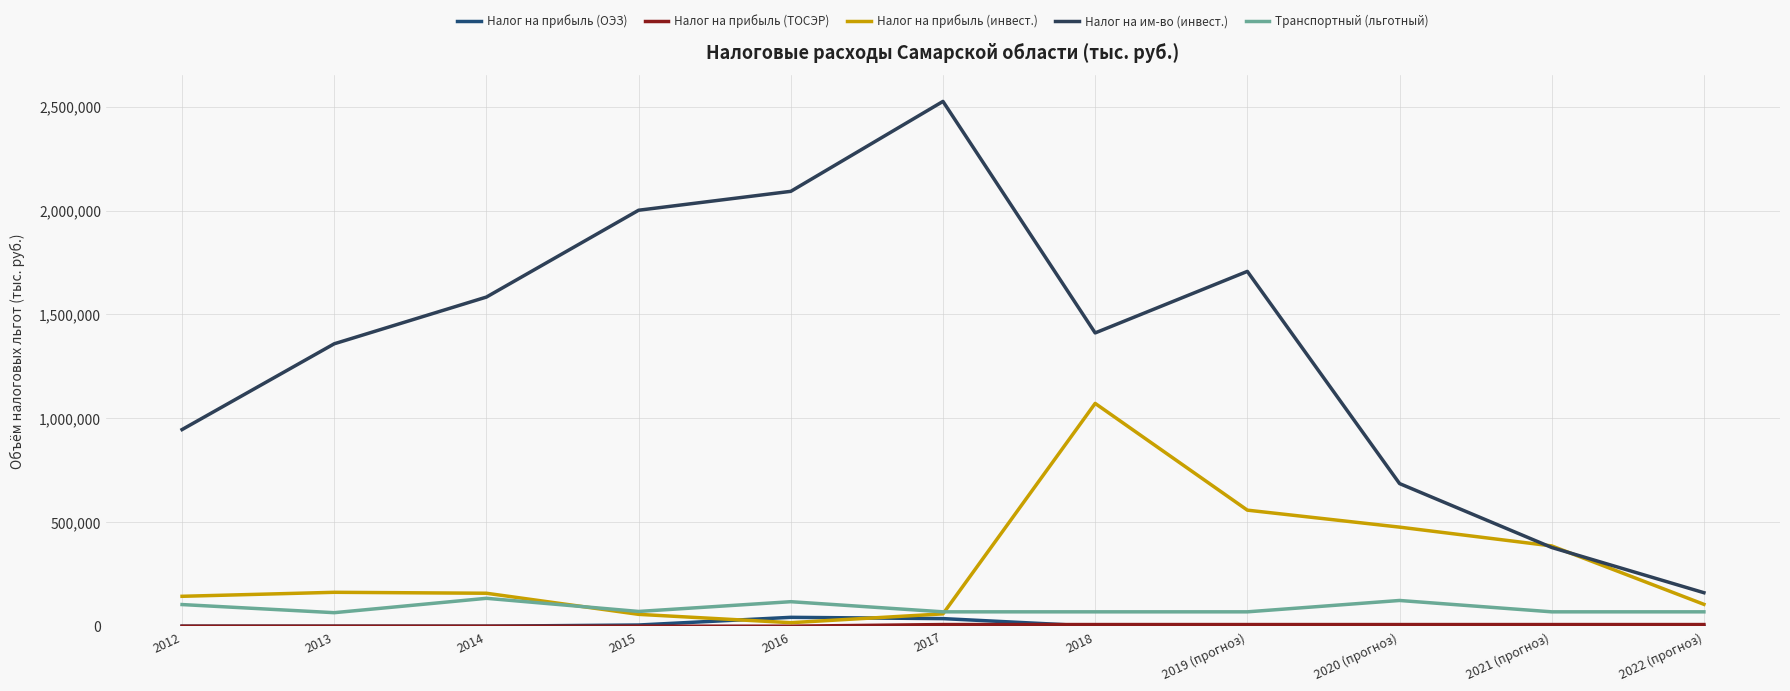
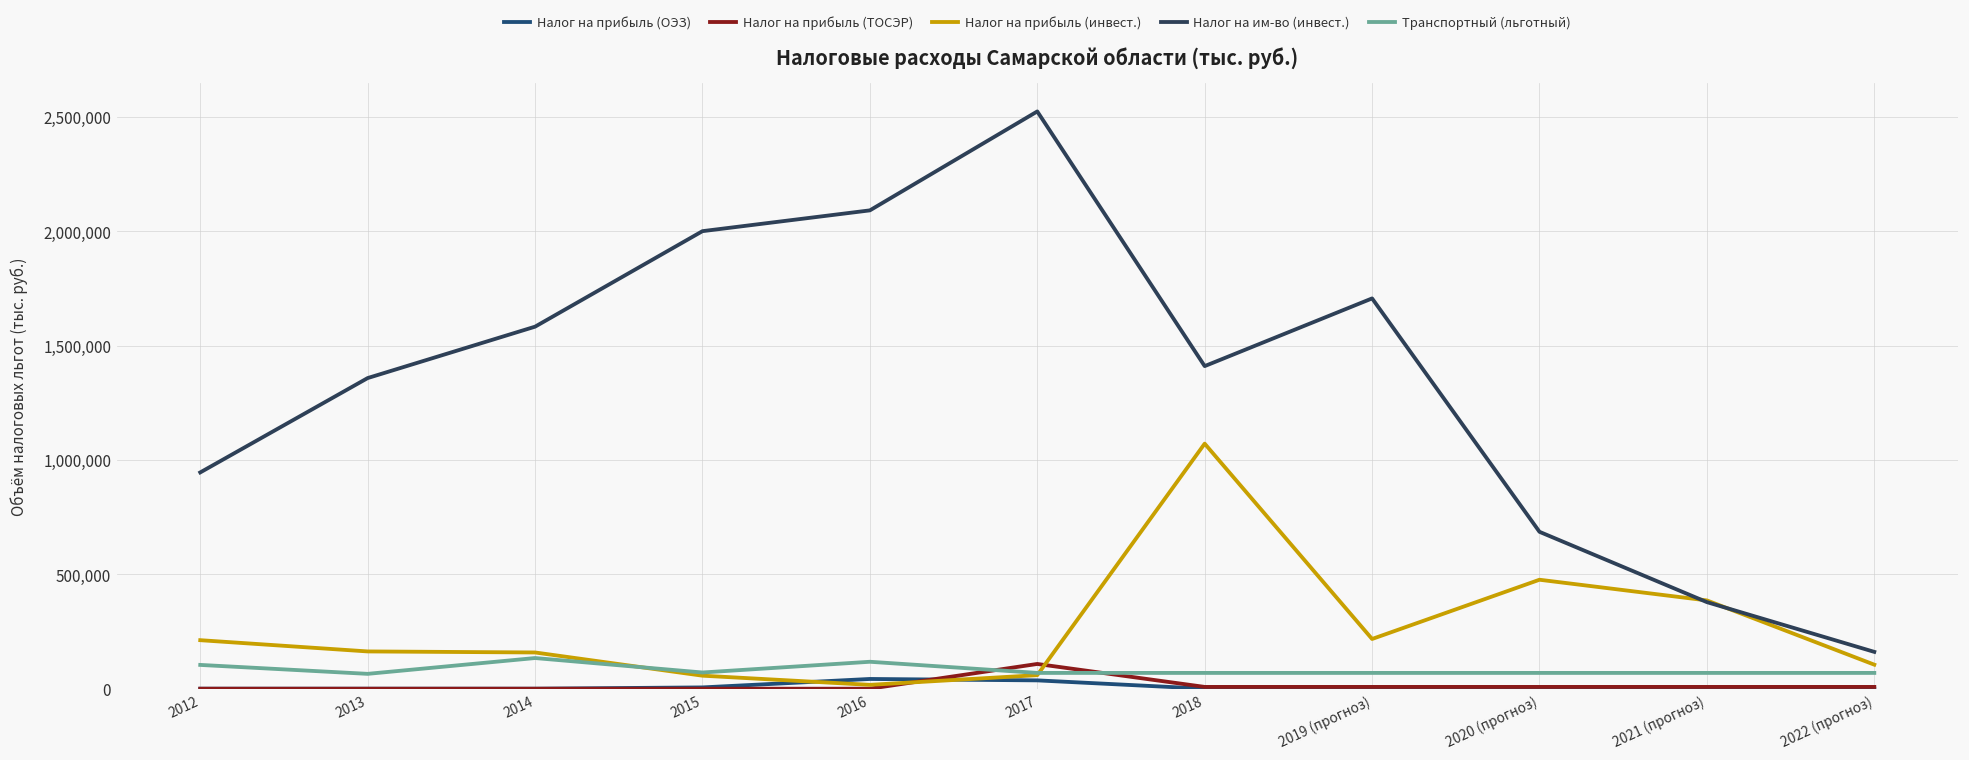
Налог на прибыль (инвест.), 2012: 140,000 -> 210,000
Налог на прибыль (ТОСЭР), 2017: 10,000 -> 110,000
Налог на прибыль (инвест.), 2019 (прогноз): 560,000 -> 220,000
Транспортный (льготный), 2020 (прогноз): 120,000 -> 70,000
